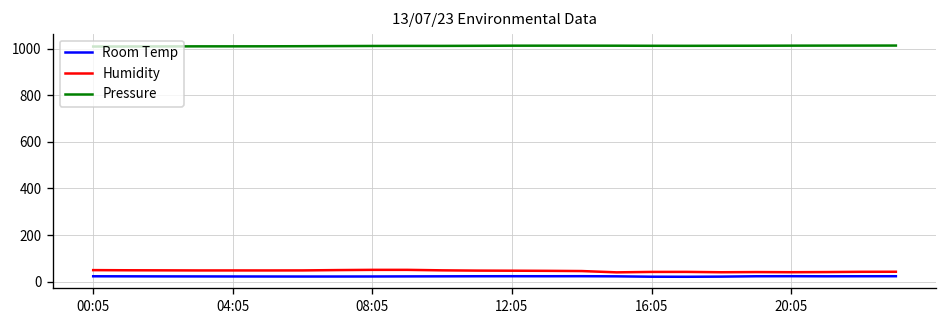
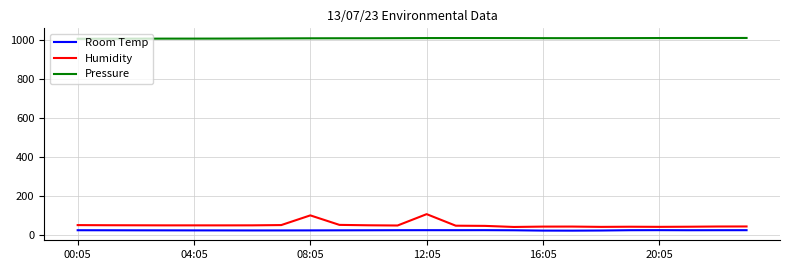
Humidity, 08:05: 50 -> 100
Humidity, 12:05: 50 -> 110
